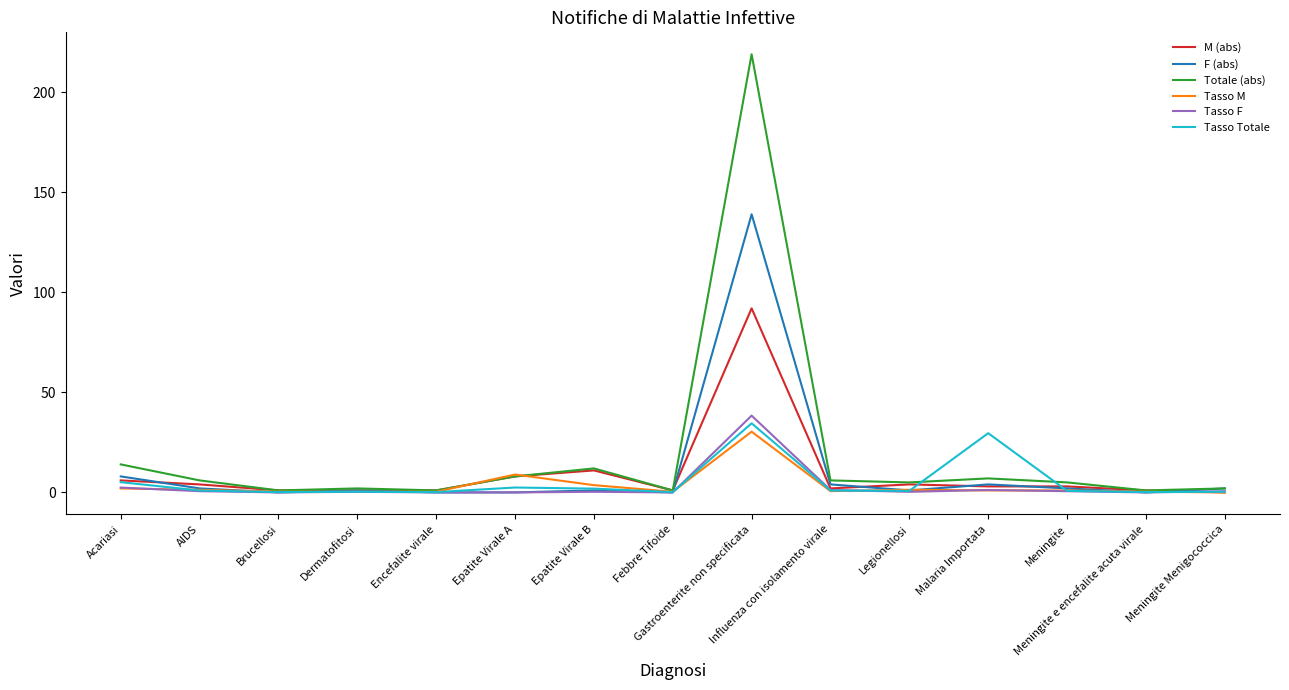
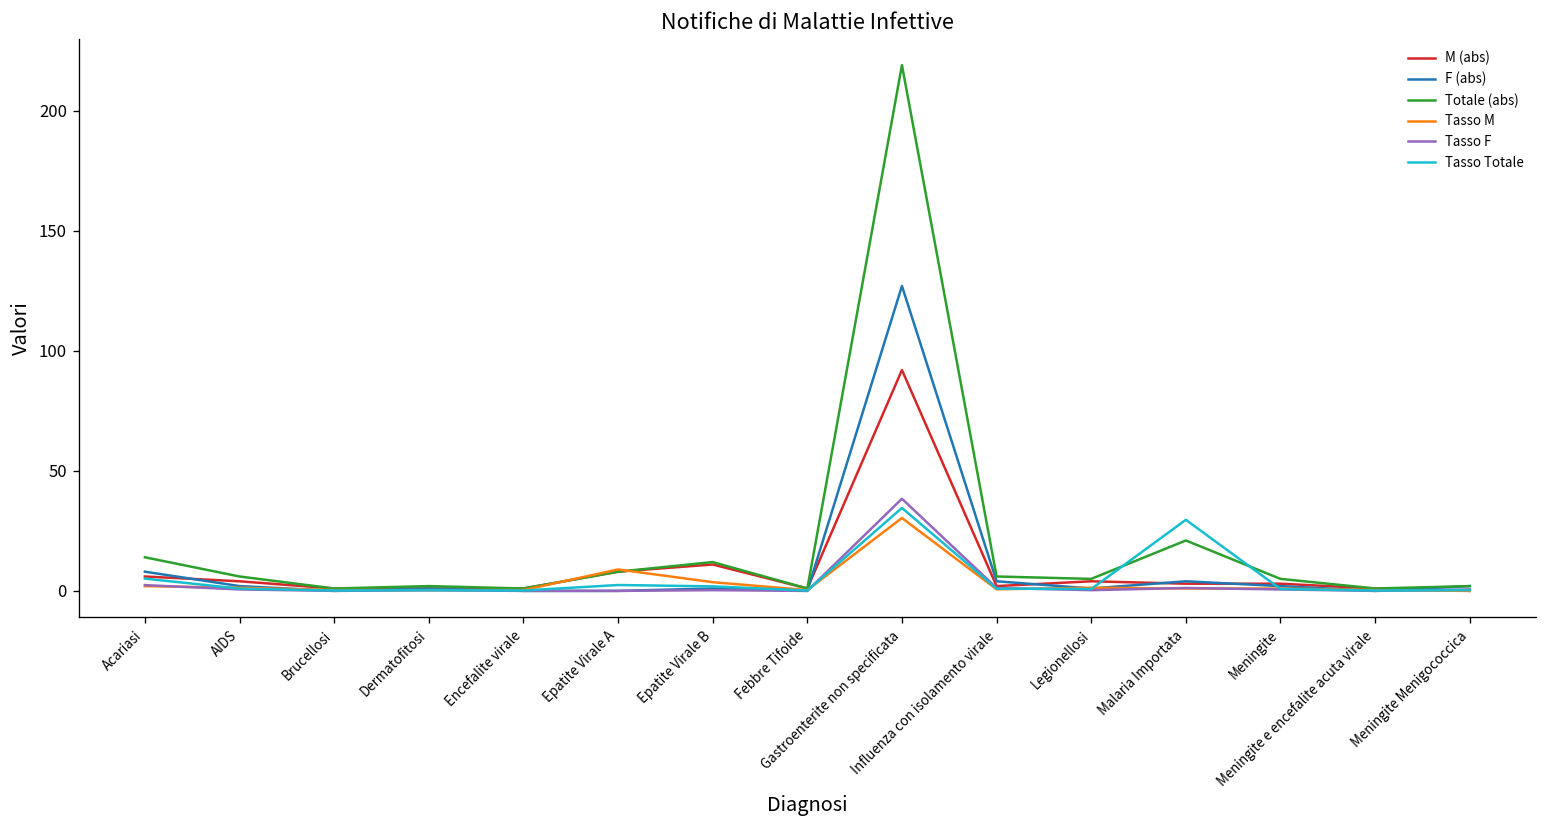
F (abs), Gastroenterite non specificata: 139 -> 127
Totale (abs), Malaria Importata: 7 -> 21
